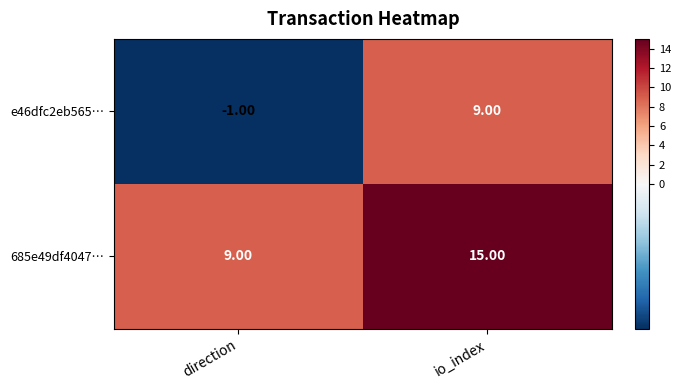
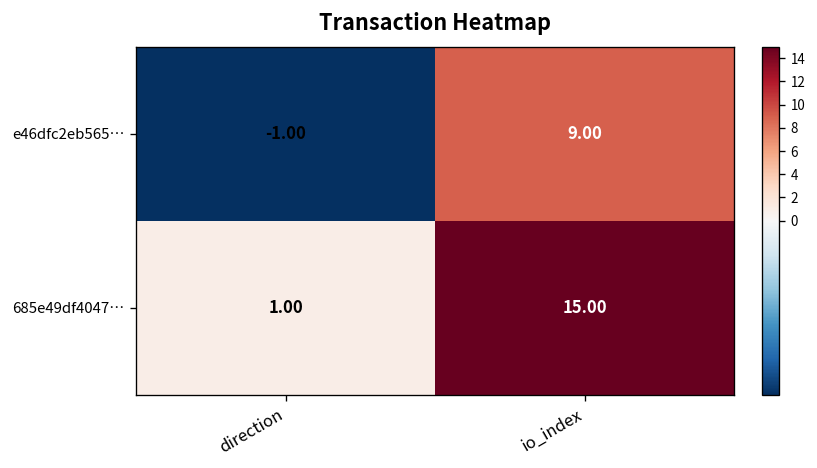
685e49df4047…, direction: 9.00 -> 1.00
